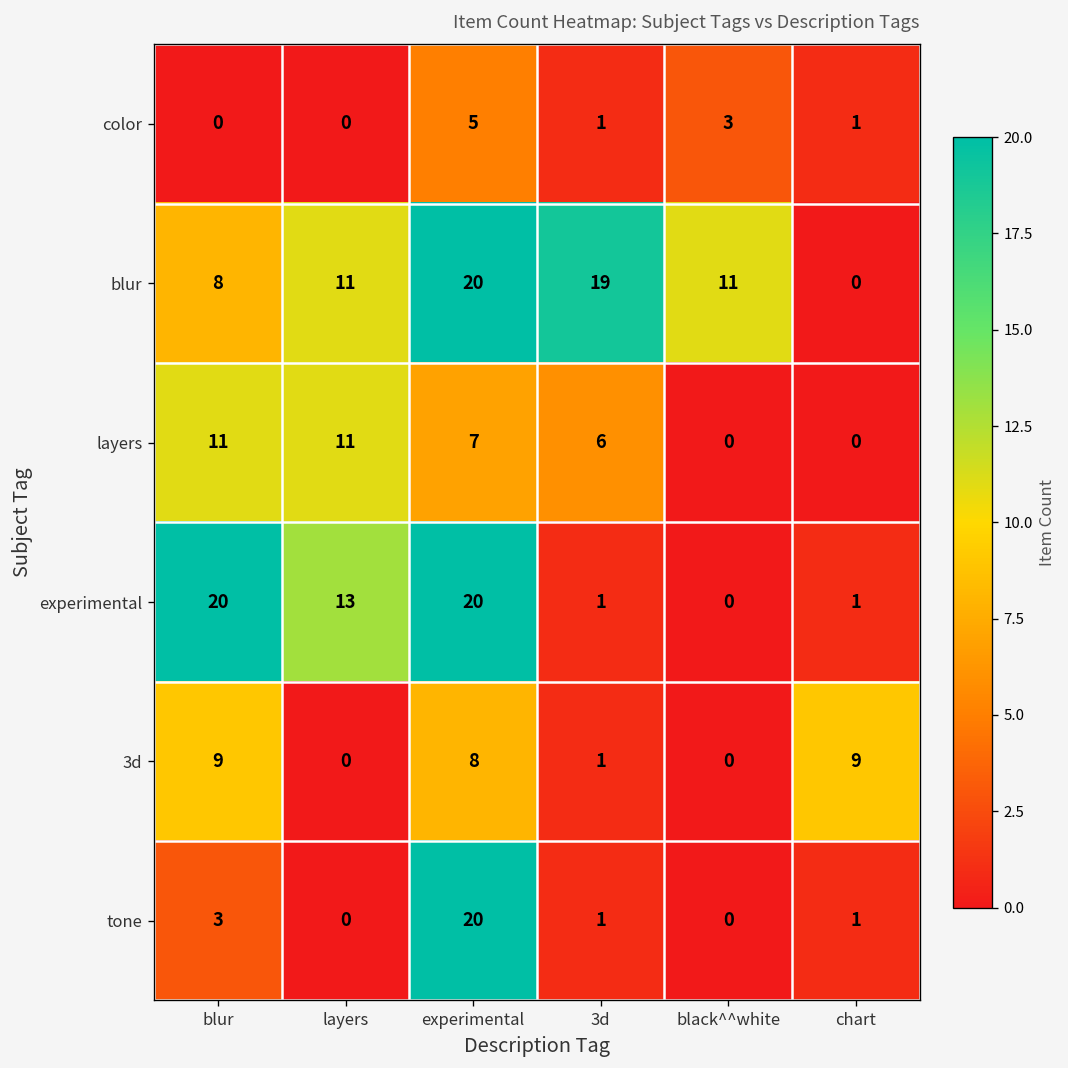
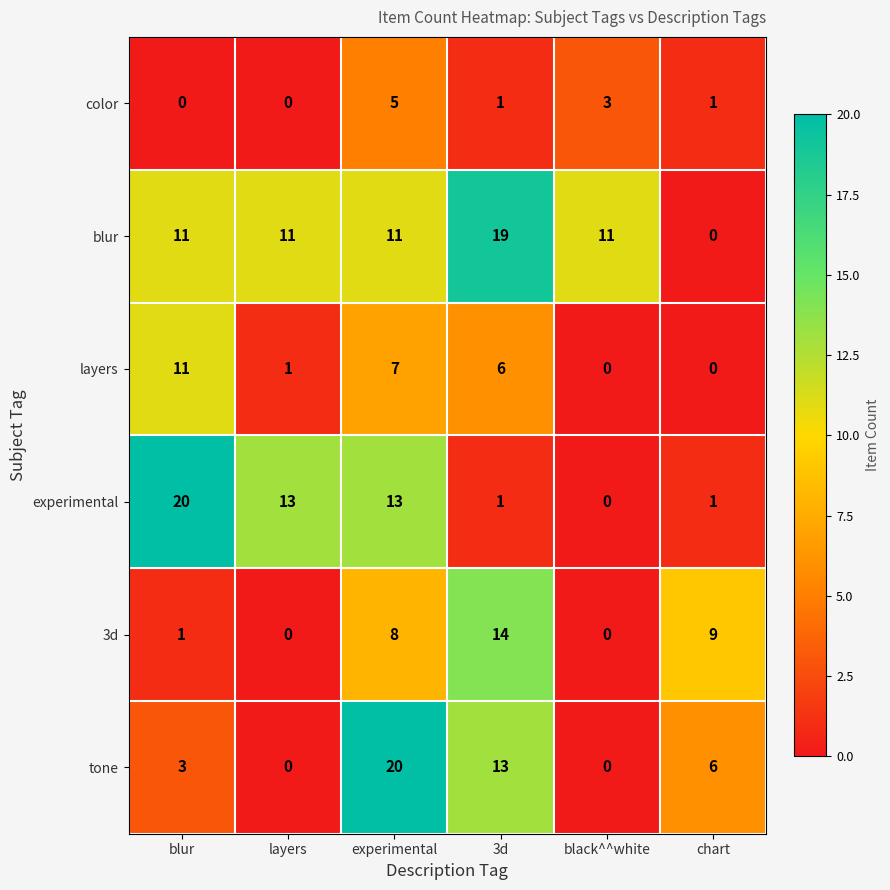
blur, blur: 8 -> 11
blur, experimental: 20 -> 11
layers, layers: 11 -> 1
experimental, experimental: 20 -> 13
3d, blur: 9 -> 1
3d, 3d: 1 -> 14
tone, 3d: 1 -> 13
tone, chart: 1 -> 6
